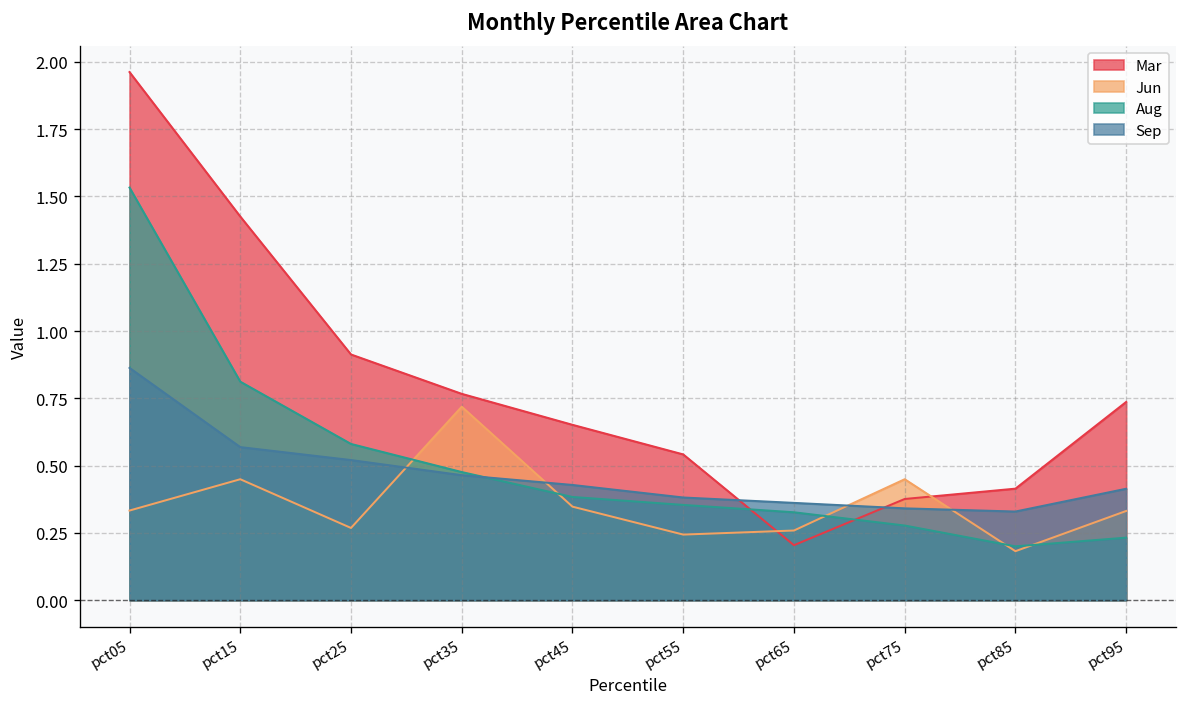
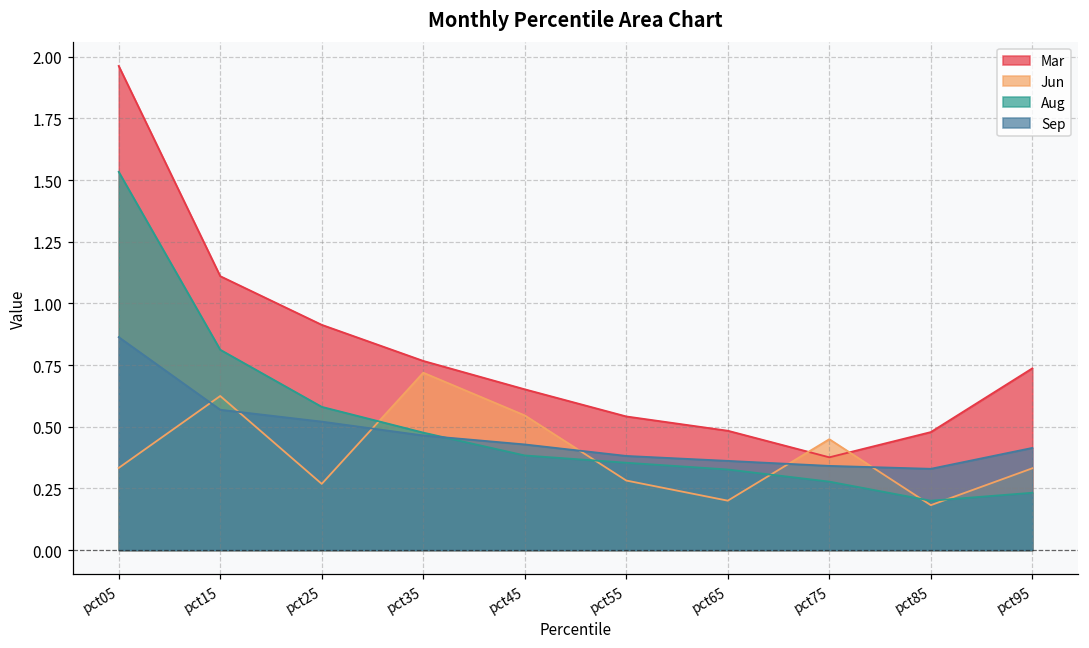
Mar, pct15: 1.43 -> 1.11
Jun, pct15: 0.45 -> 0.62
Jun, pct45: 0.35 -> 0.55
Jun, pct55: 0.24 -> 0.28
Mar, pct65: 0.20 -> 0.48
Jun, pct65: 0.26 -> 0.20
Mar, pct85: 0.41 -> 0.48
